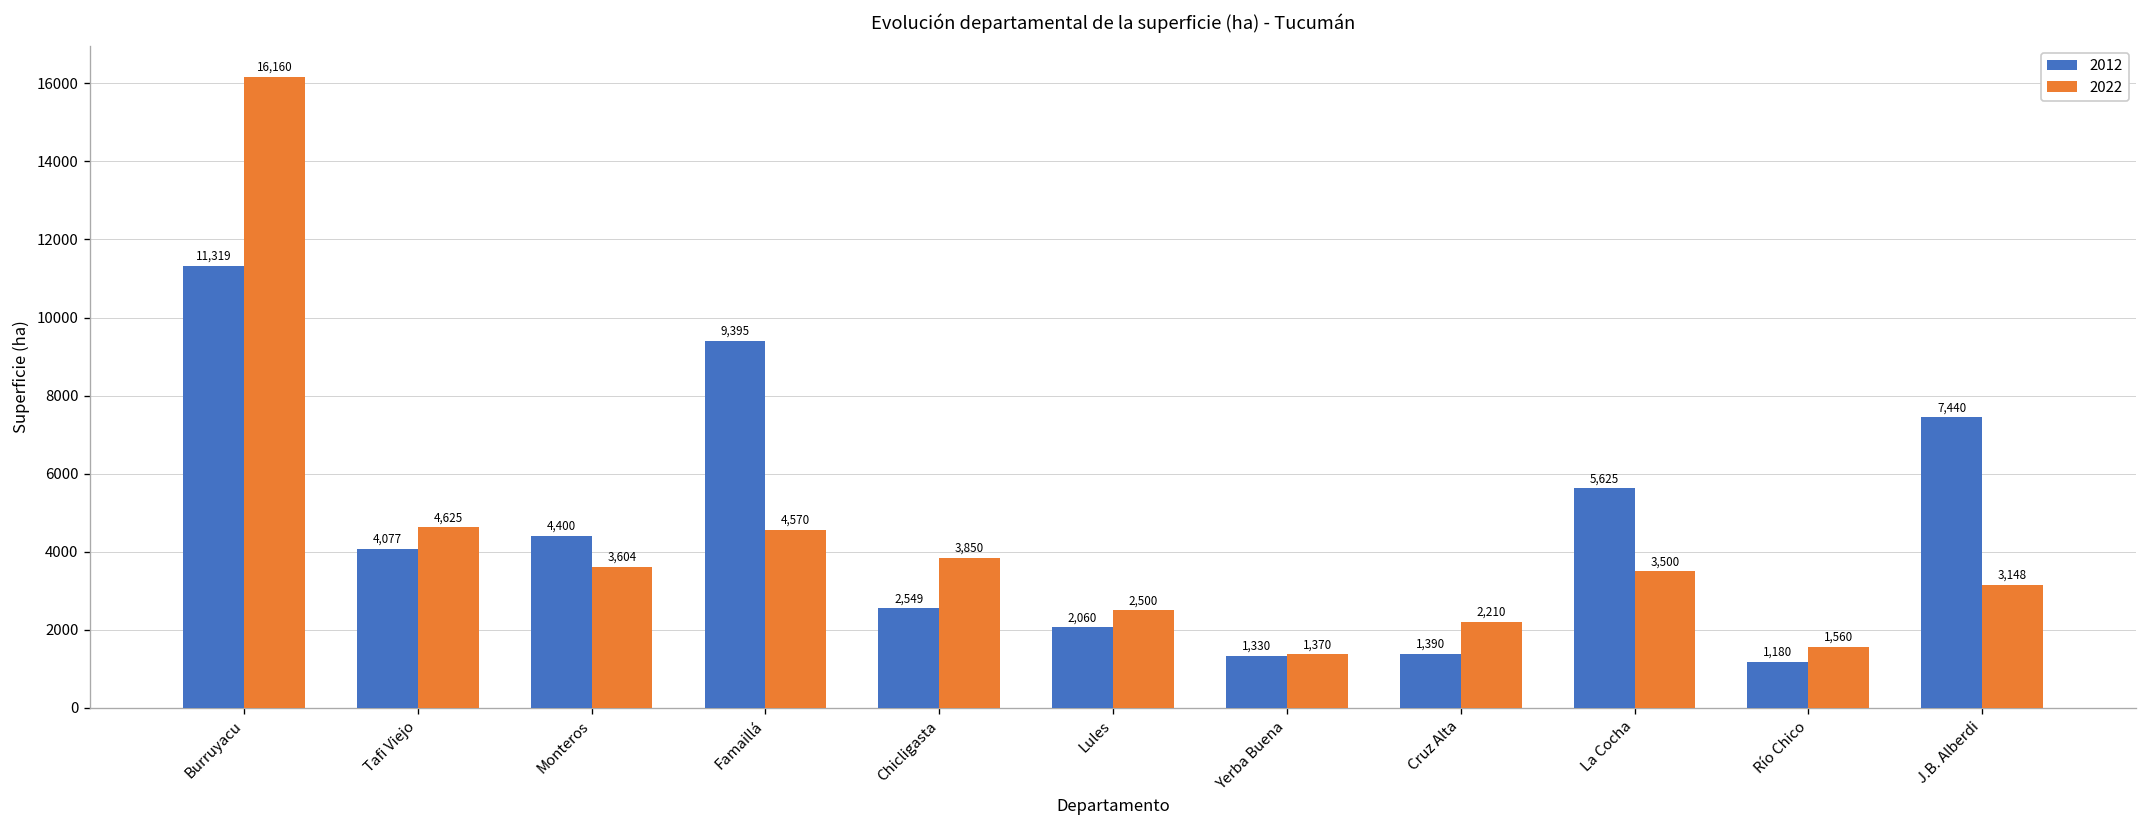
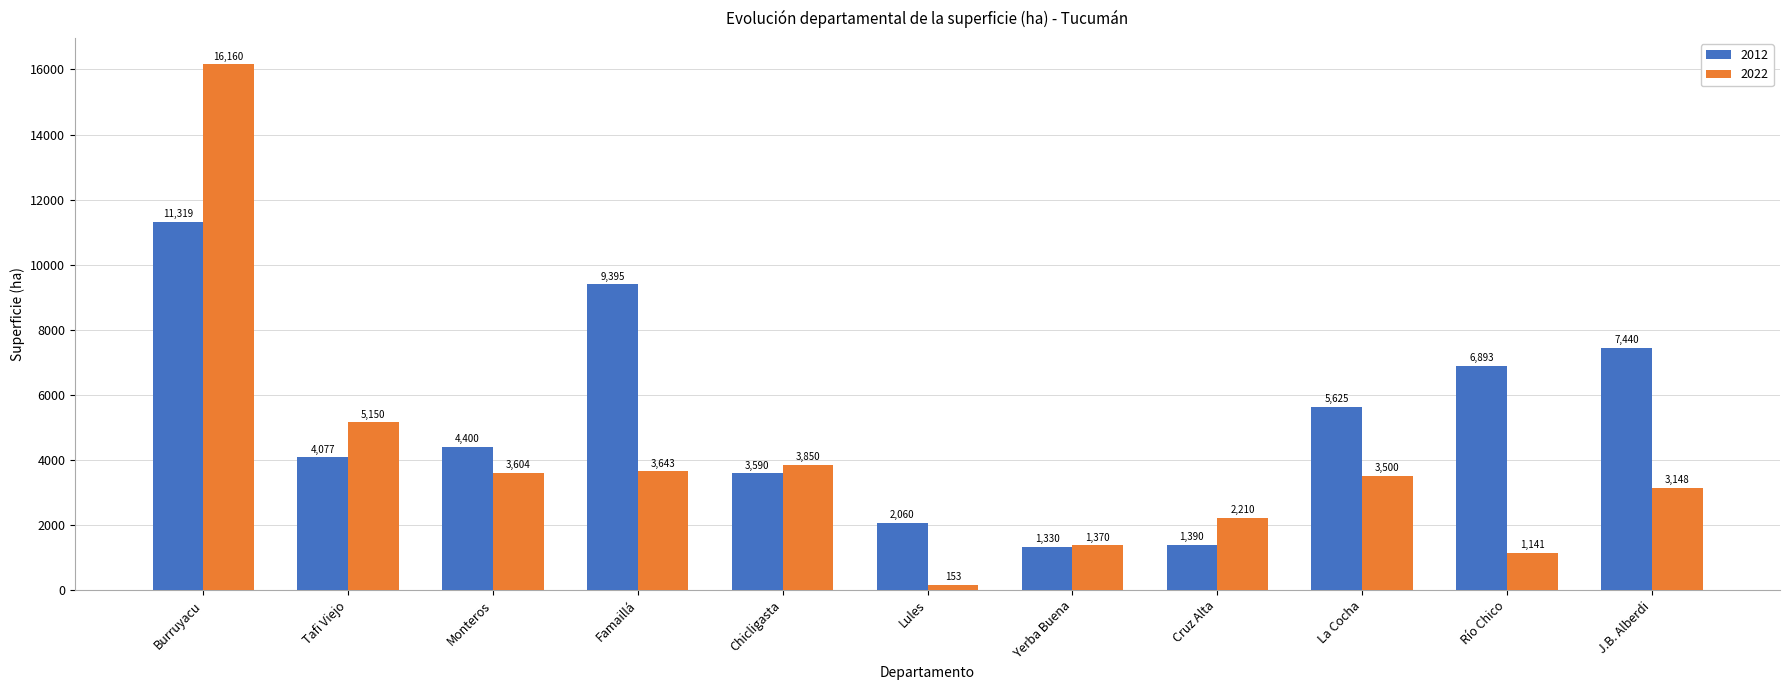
2022, Tafi Viejo: 4,625 -> 5,150
2022, Famaillá: 4,570 -> 3,643
2012, Chicligasta: 2,549 -> 3,590
2022, Lules: 2,500 -> 153
2012, Río Chico: 1,180 -> 6,893
2022, Río Chico: 1,560 -> 1,141
